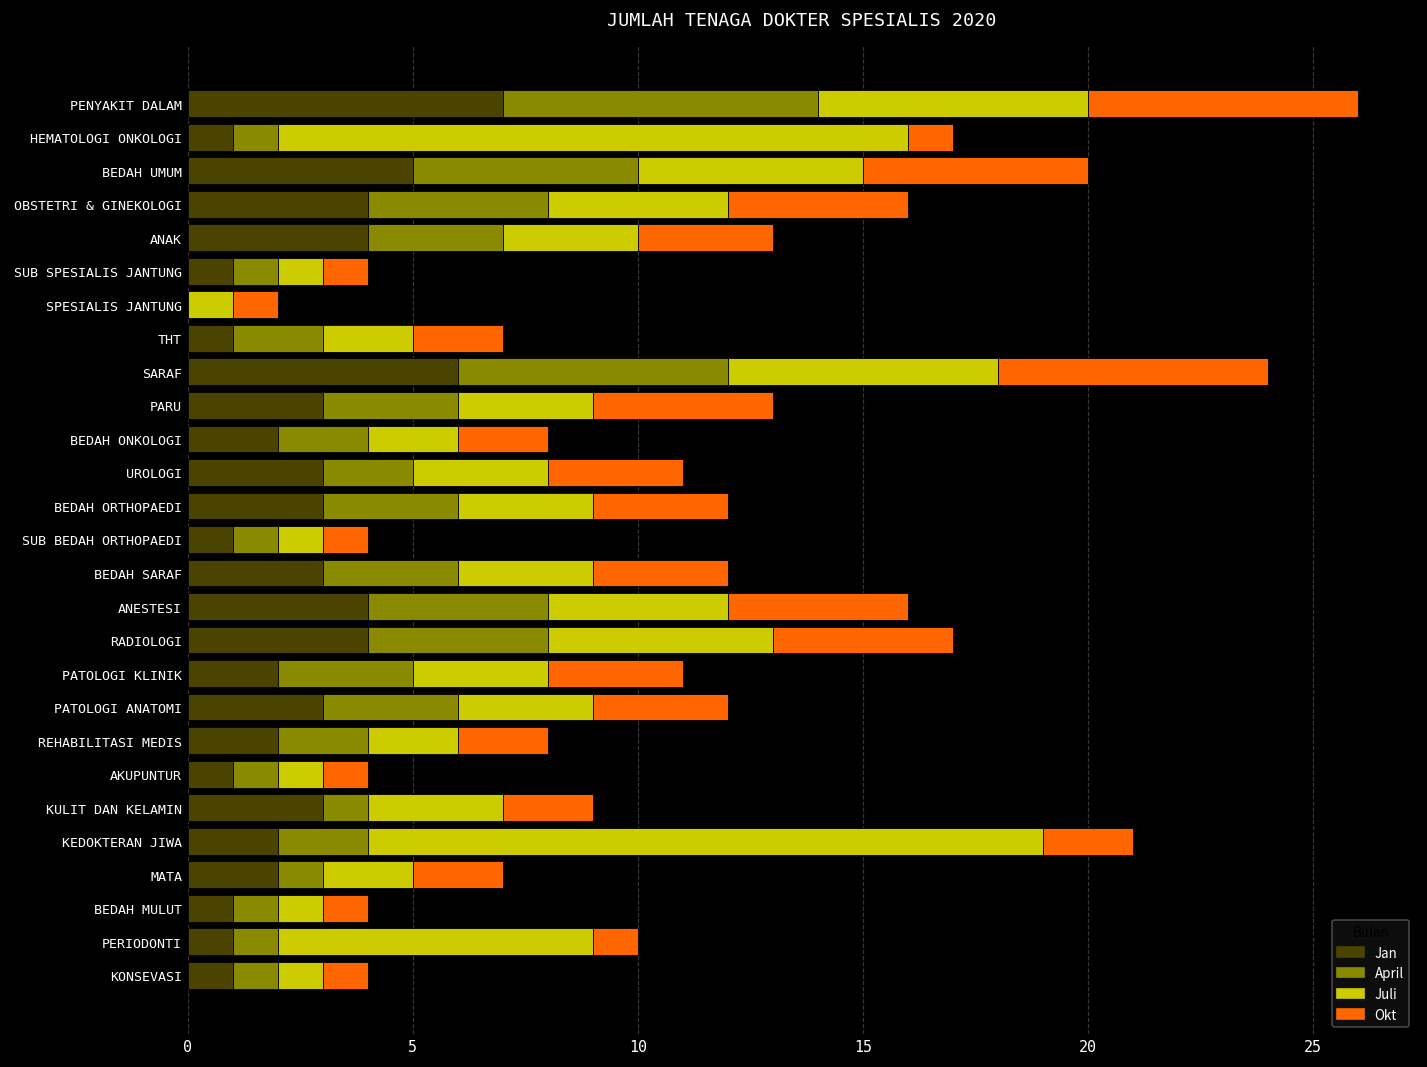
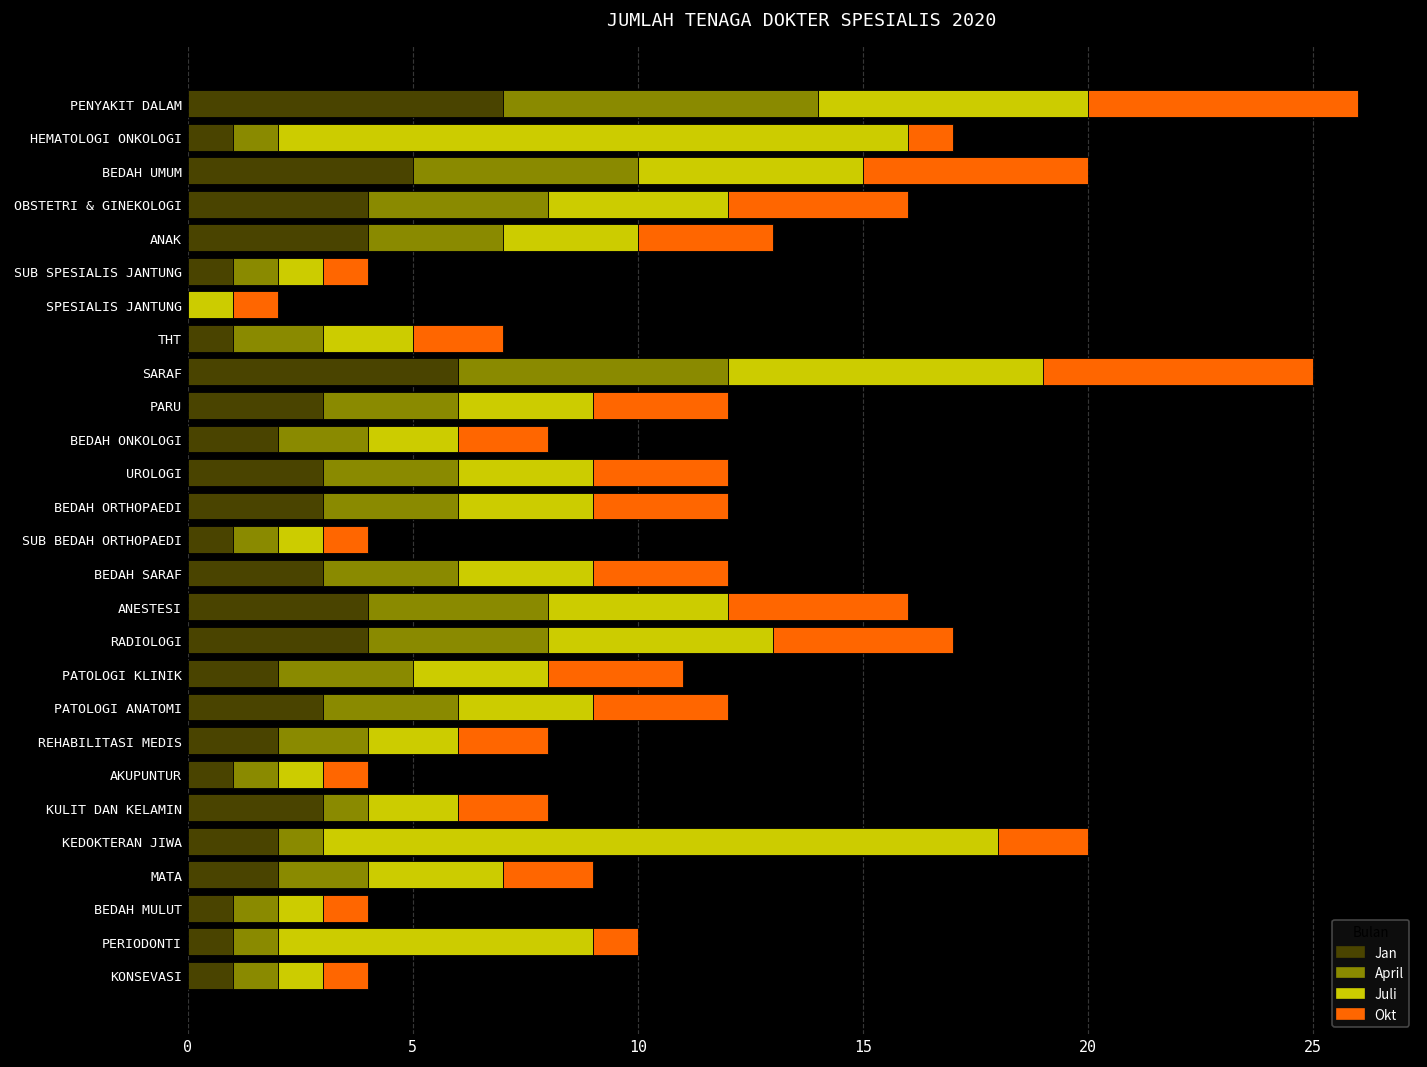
Juli, SARAF: 6 -> 7
Okt, PARU: 4 -> 3
April, UROLOGI: 2 -> 3
Juli, KULIT DAN KELAMIN: 3 -> 2
April, KEDOKTERAN JIWA: 2 -> 1
April, MATA: 1 -> 2
Juli, MATA: 2 -> 3
